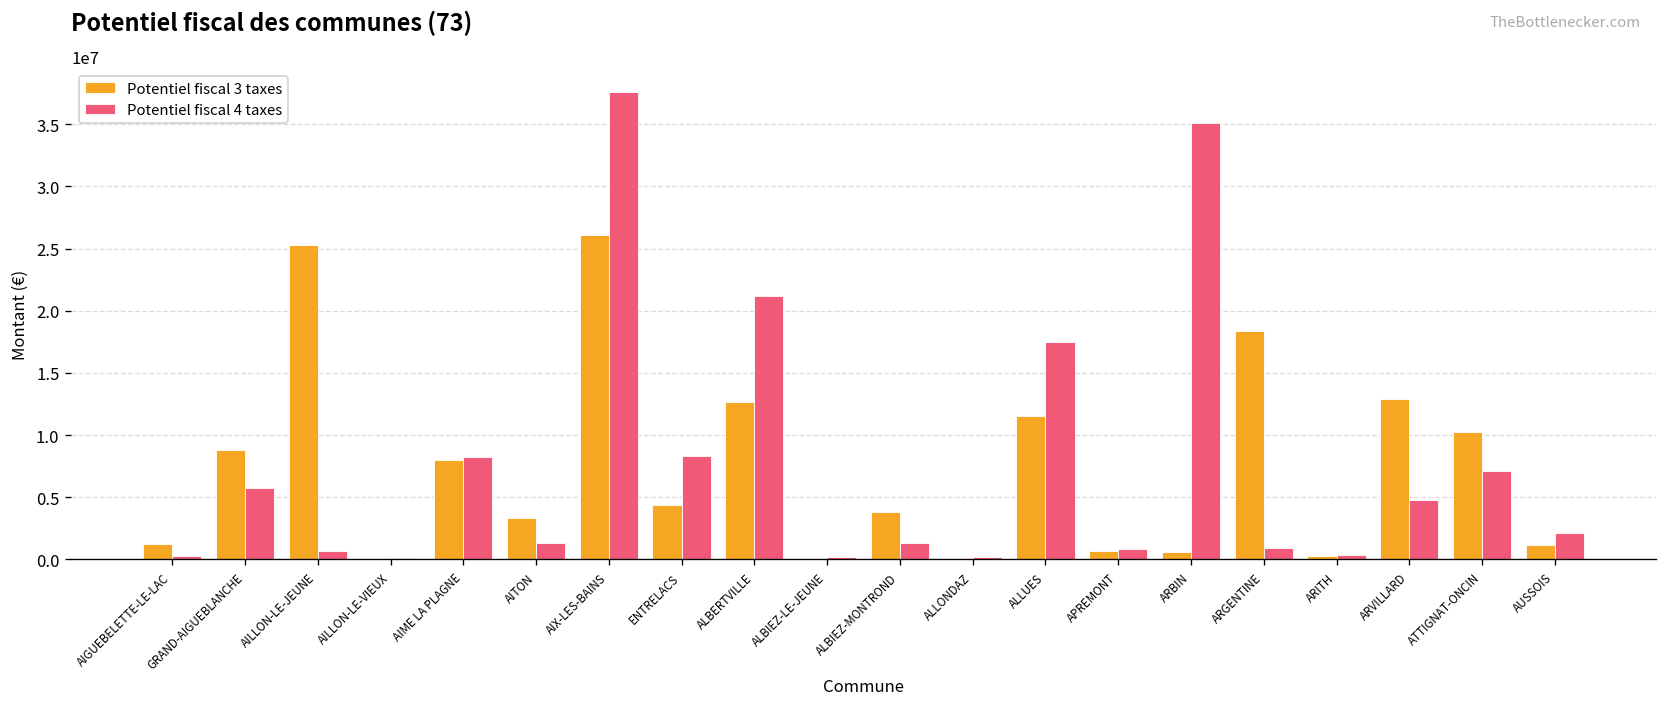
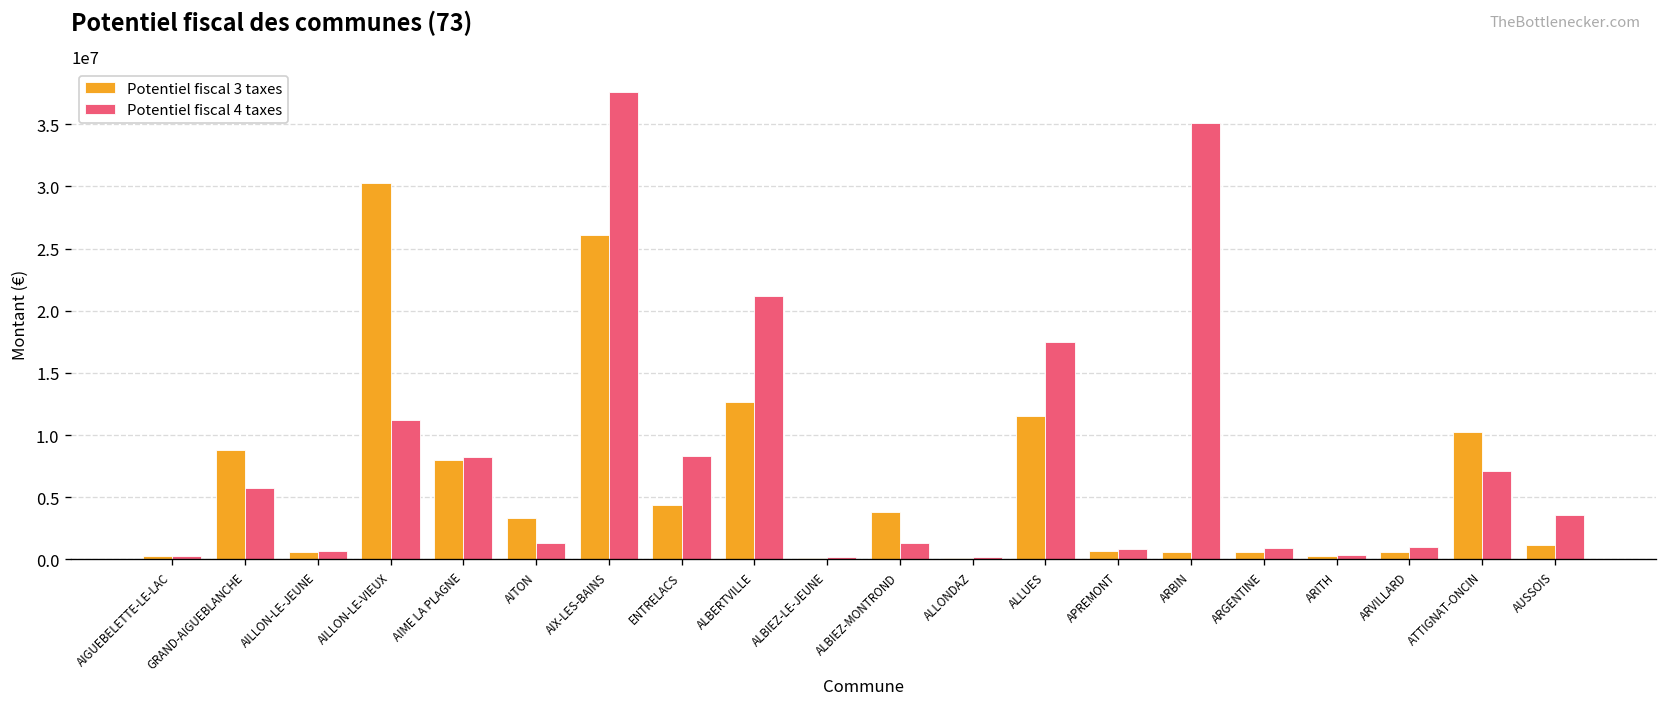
Potentiel fiscal 3 taxes, AIGUEBELETTE-LE-LAC: 1200000 -> 300000
Potentiel fiscal 3 taxes, AILLON-LE-JEUNE: 25300000 -> 600000
Potentiel fiscal 3 taxes, AILLON-LE-VIEUX: 100000 -> 30300000
Potentiel fiscal 4 taxes, AILLON-LE-VIEUX: 100000 -> 11200000
Potentiel fiscal 3 taxes, ARGENTINE: 18400000 -> 600000
Potentiel fiscal 3 taxes, ARVILLARD: 12900000 -> 600000
Potentiel fiscal 4 taxes, ARVILLARD: 4800000 -> 1000000
Potentiel fiscal 4 taxes, AUSSOIS: 2100000 -> 3600000
